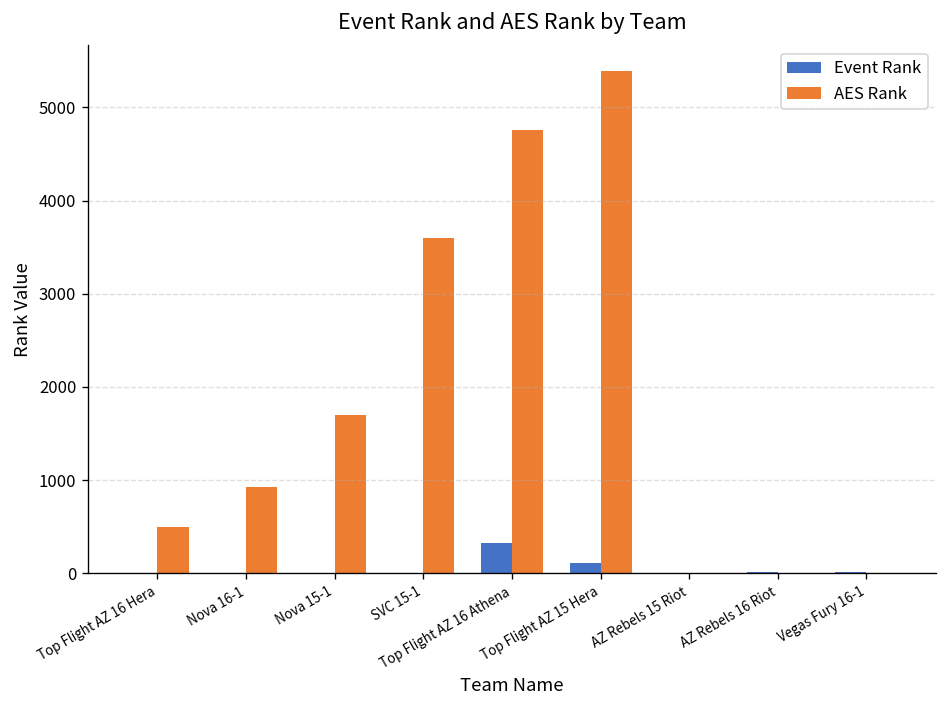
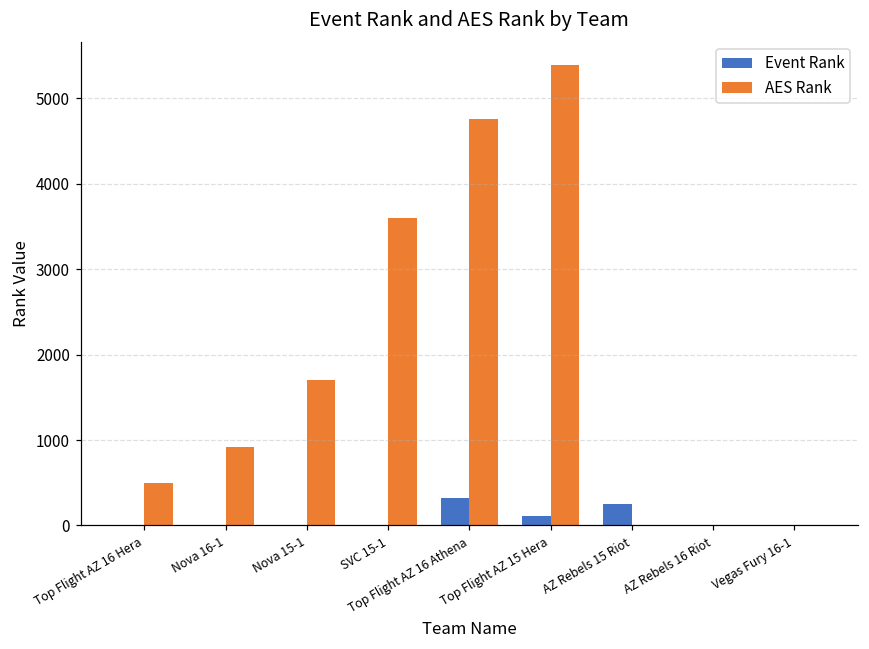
Event Rank, AZ Rebels 15 Riot: 0 -> 200
